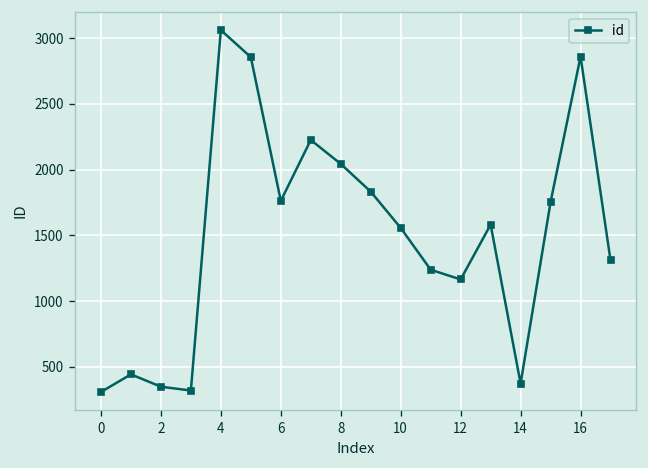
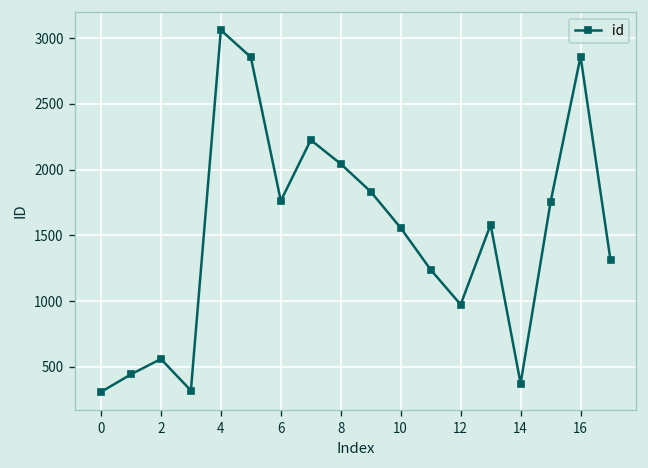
2: 350 -> 560
12: 1170 -> 970
